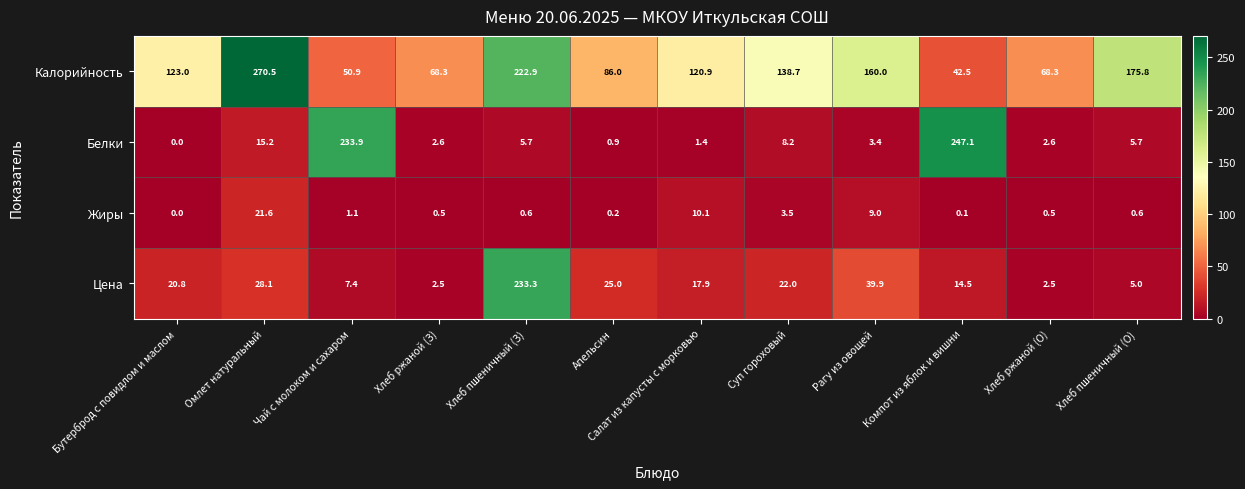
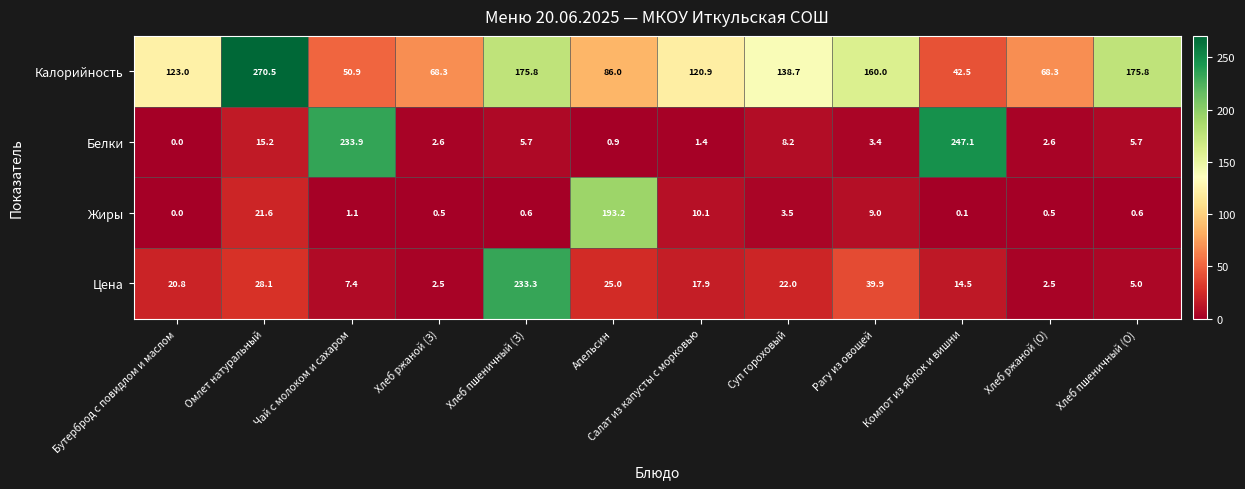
Калорийность, Хлеб пшеничный (З): 222.9 -> 175.8
Жиры, Апельсин: 0.2 -> 193.2
